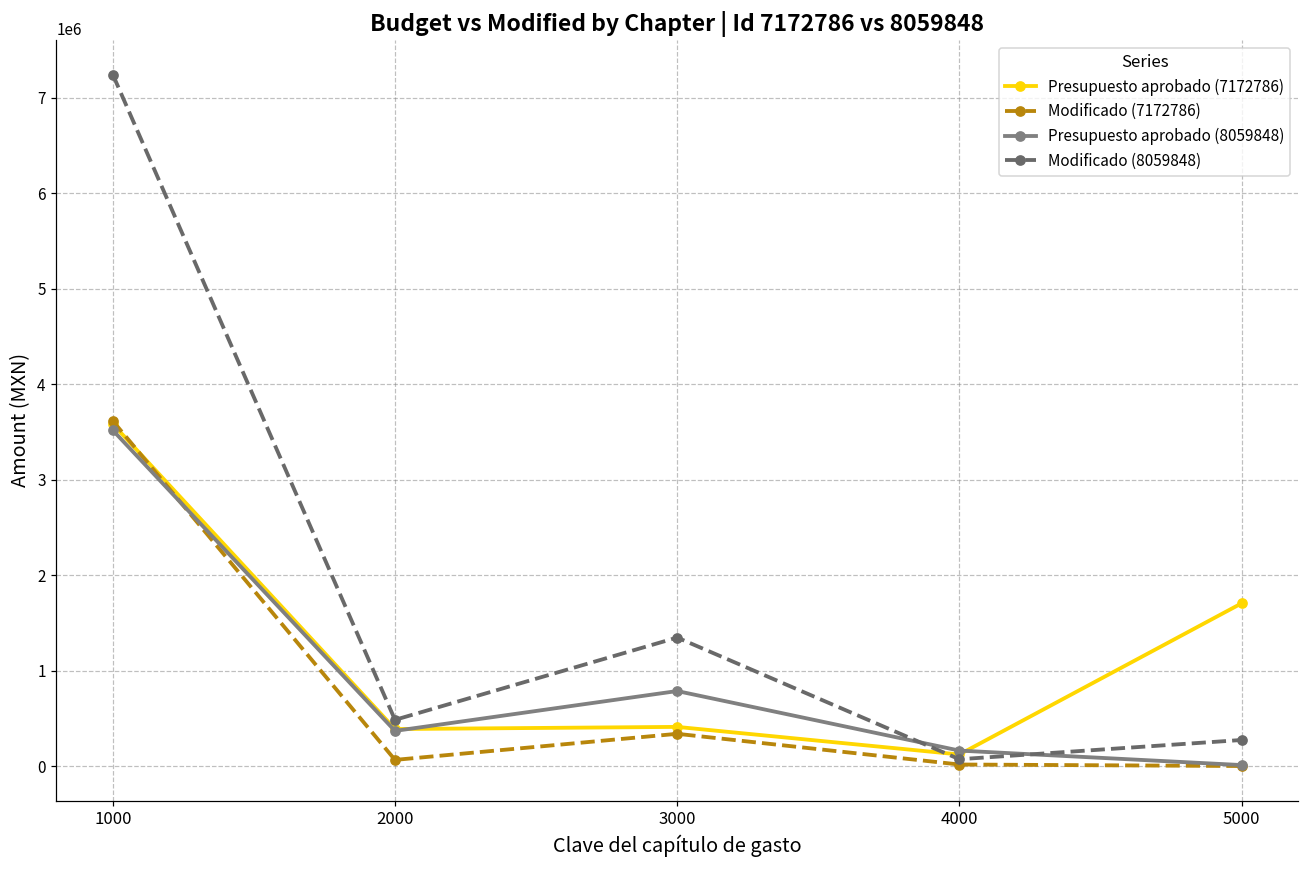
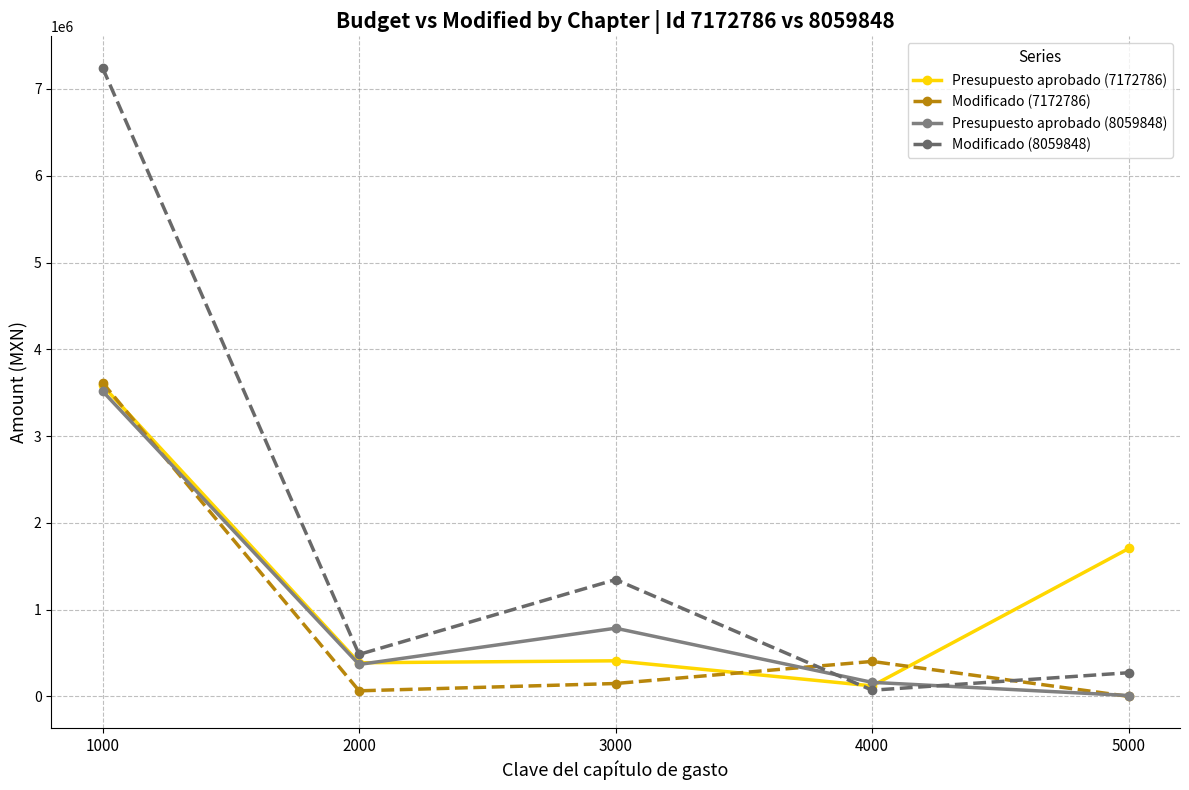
Modificado (7172786), 3000: 300000 -> 100000
Modificado (7172786), 4000: 0 -> 400000
